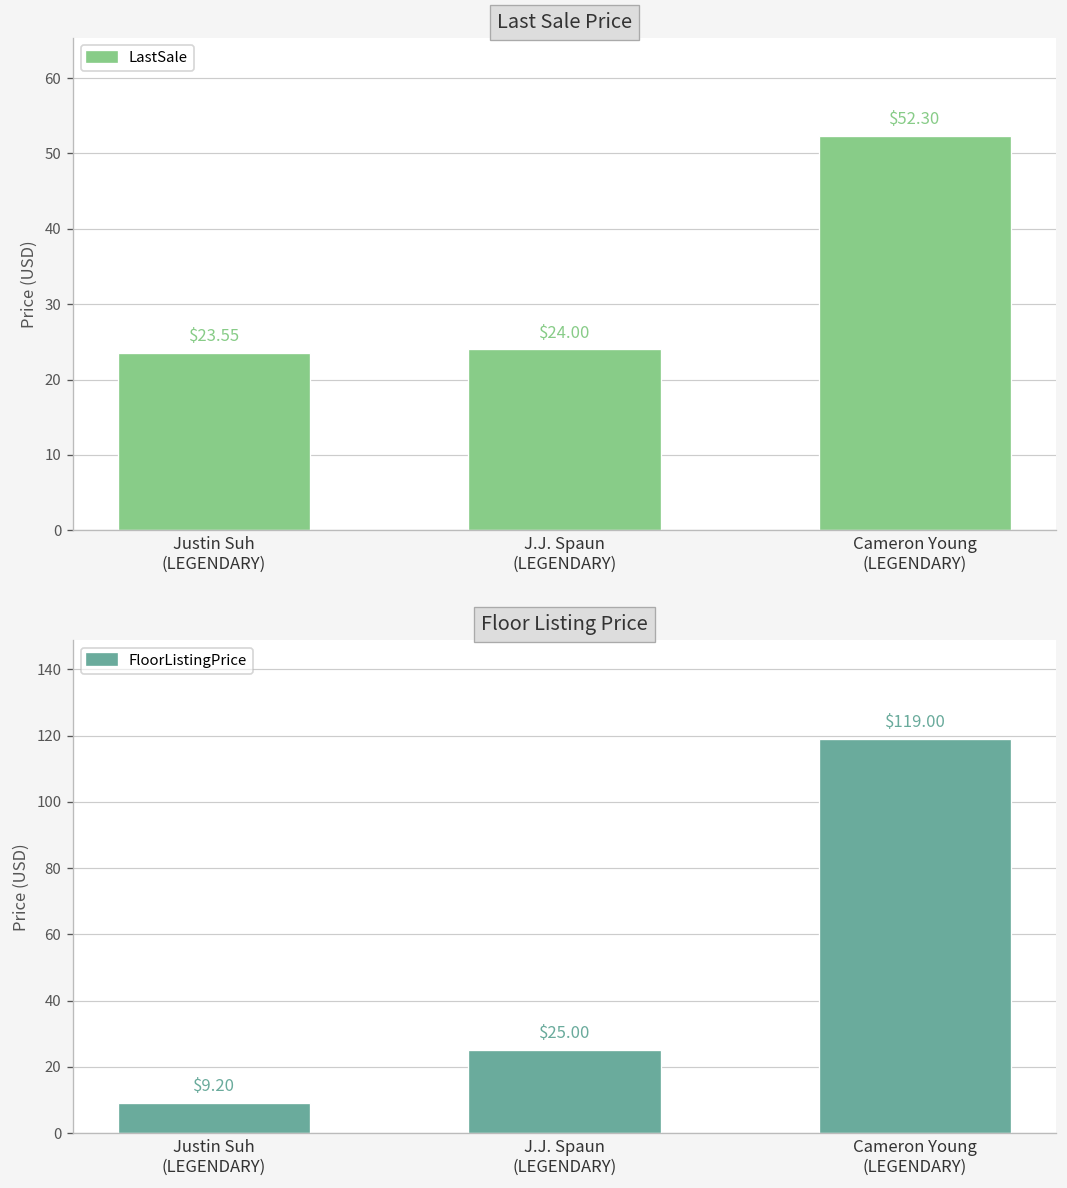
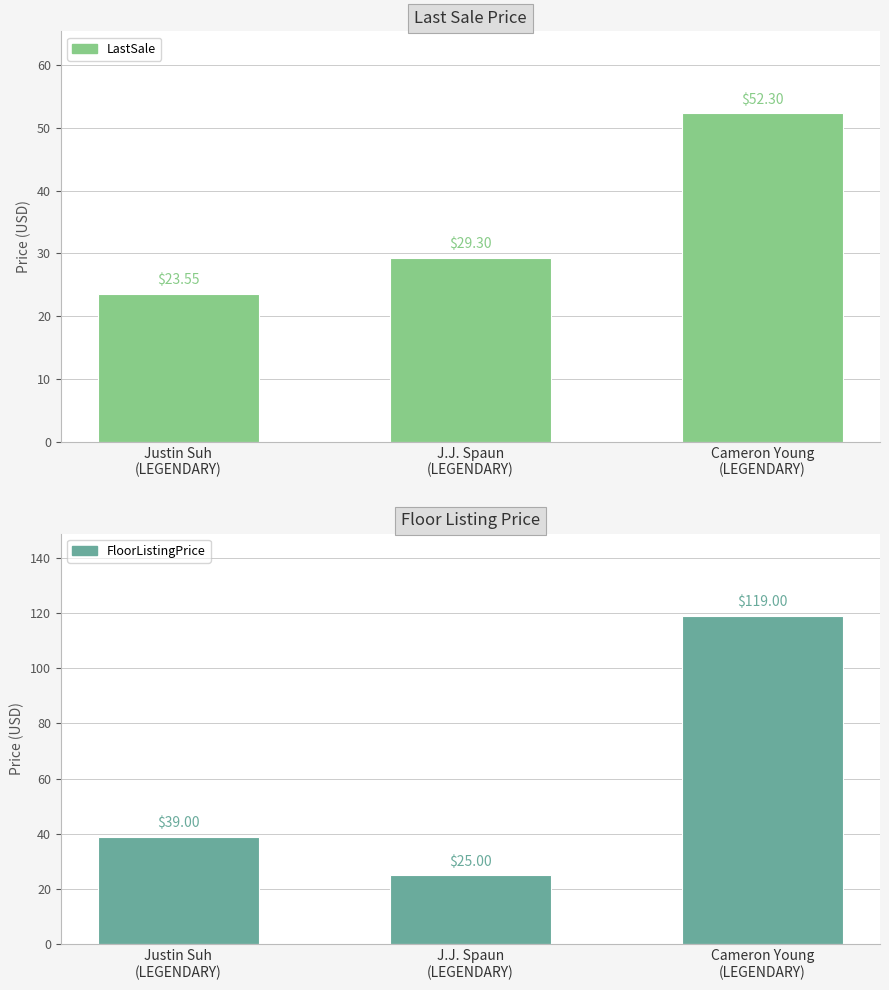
Last Sale Price, J.J. Spaun (LEGENDARY): $24.00 -> $29.30
Floor Listing Price, Justin Suh (LEGENDARY): $9.20 -> $39.00
